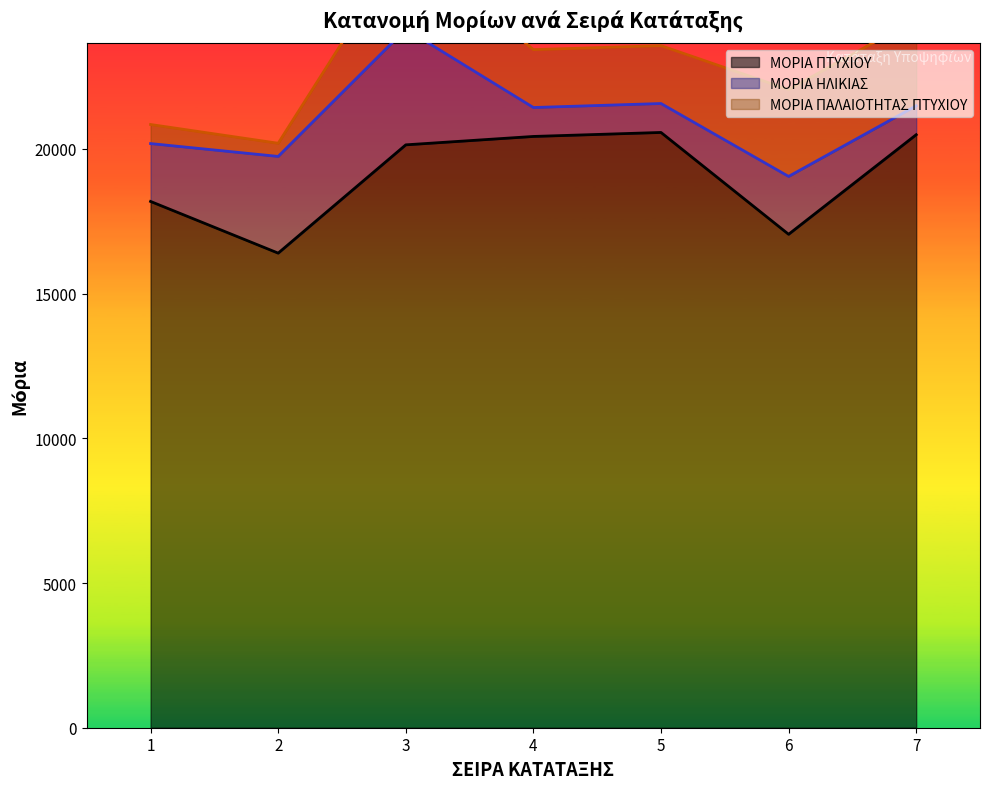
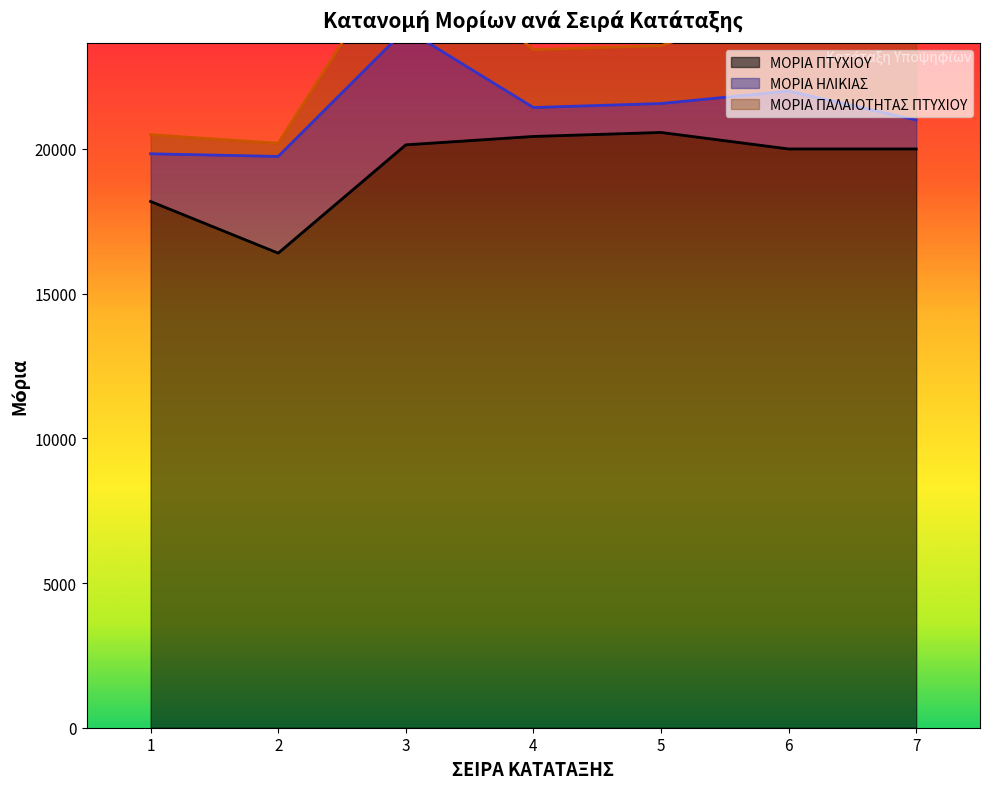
ΜΟΡΙΑ ΗΛΙΚΙΑΣ, 1: 2000 -> 1600
ΜΟΡΙΑ ΠΤΥΧΙΟΥ, 6: 17100 -> 20000
ΜΟΡΙΑ ΠΤΥΧΙΟΥ, 7: 20500 -> 20000
